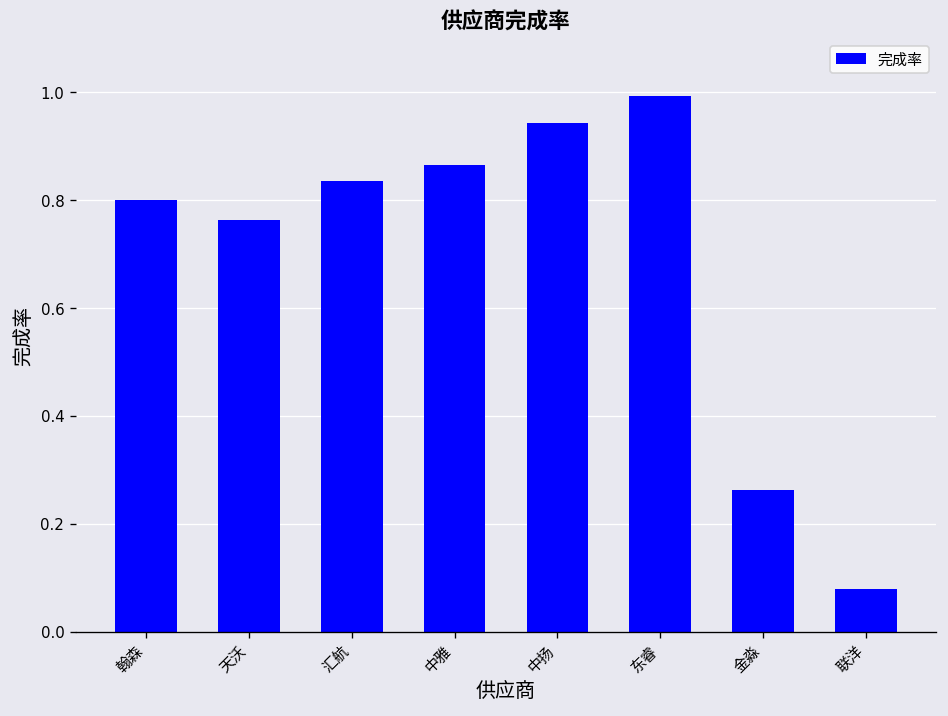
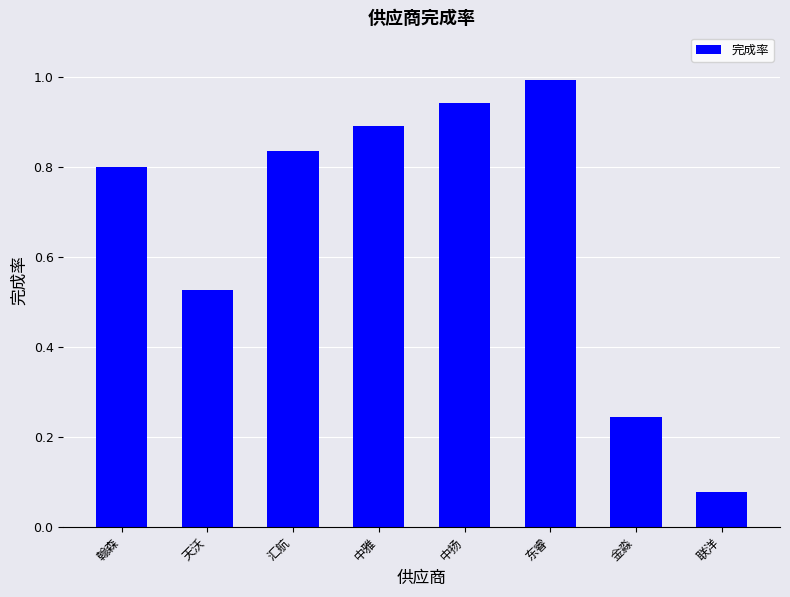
天沃: 0.76 -> 0.53
中雅: 0.87 -> 0.89
金淼: 0.26 -> 0.25
